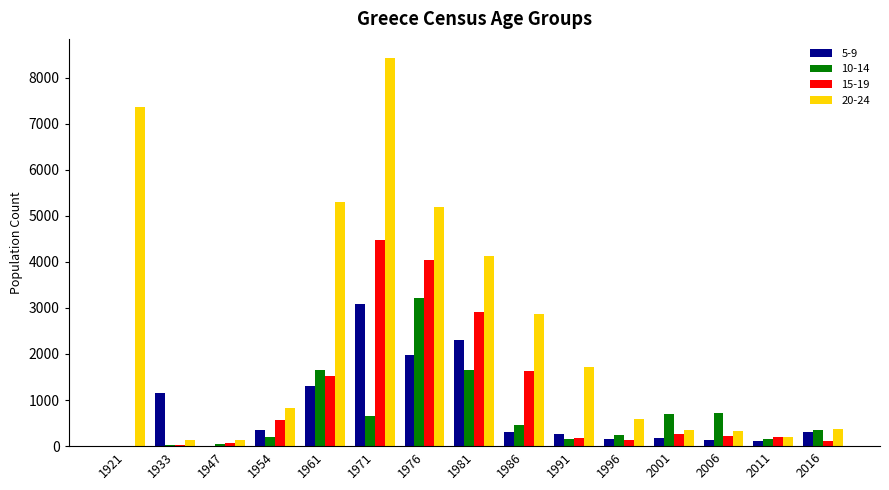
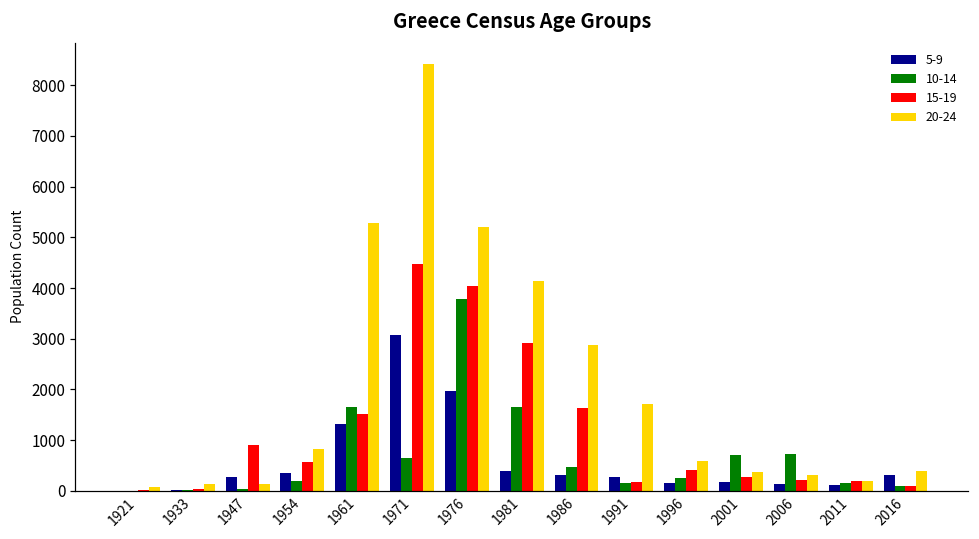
20-24, 1921: 7400 -> 100
5-9, 1933: 1200 -> 0
5-9, 1947: 0 -> 300
15-19, 1947: 100 -> 900
10-14, 1976: 3200 -> 3800
5-9, 1981: 2300 -> 400
15-19, 1996: 100 -> 400
10-14, 2016: 300 -> 100
